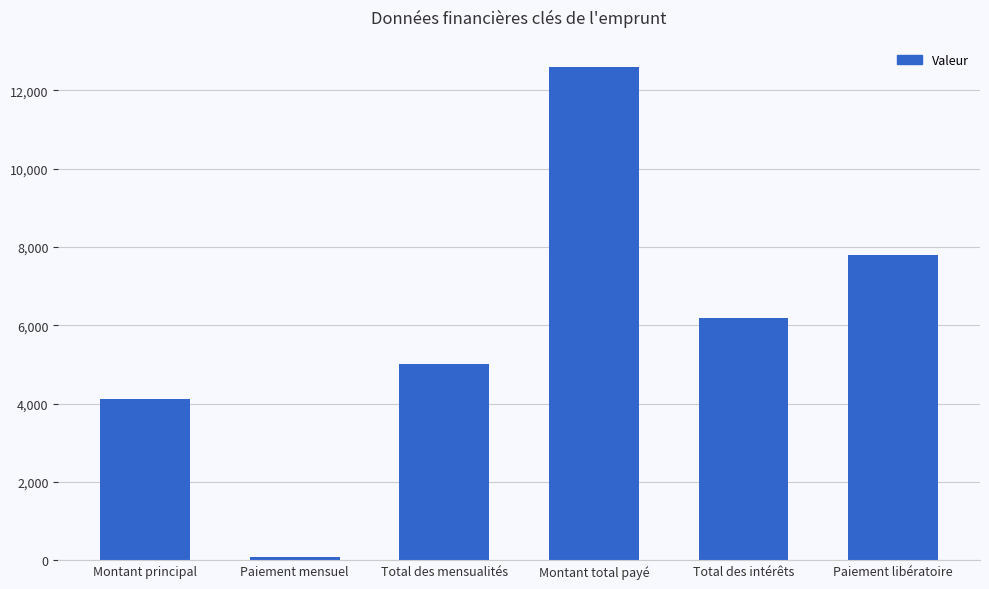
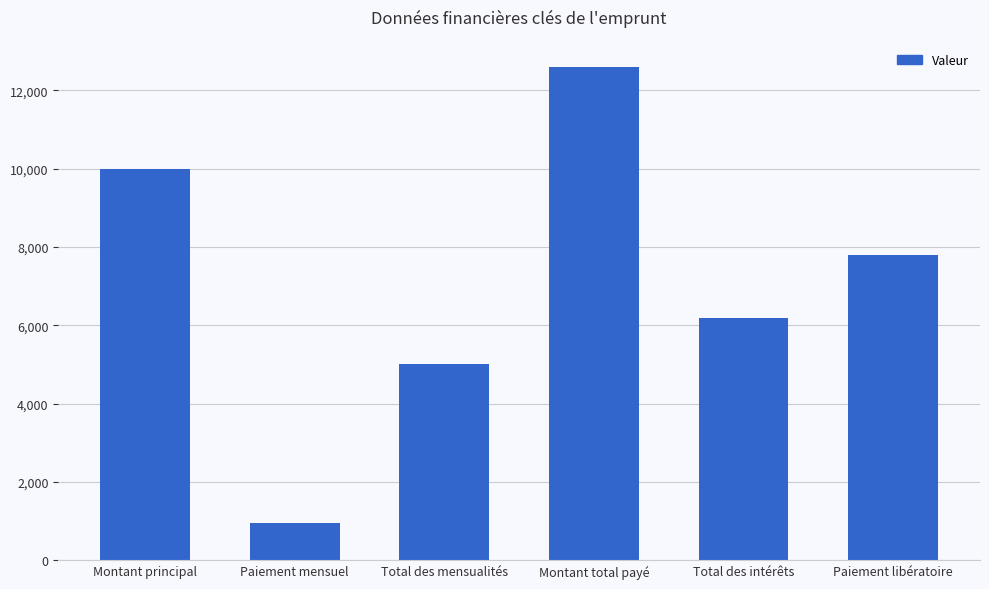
Montant principal: 4,100 -> 10,000
Paiement mensuel: 100 -> 1,000
